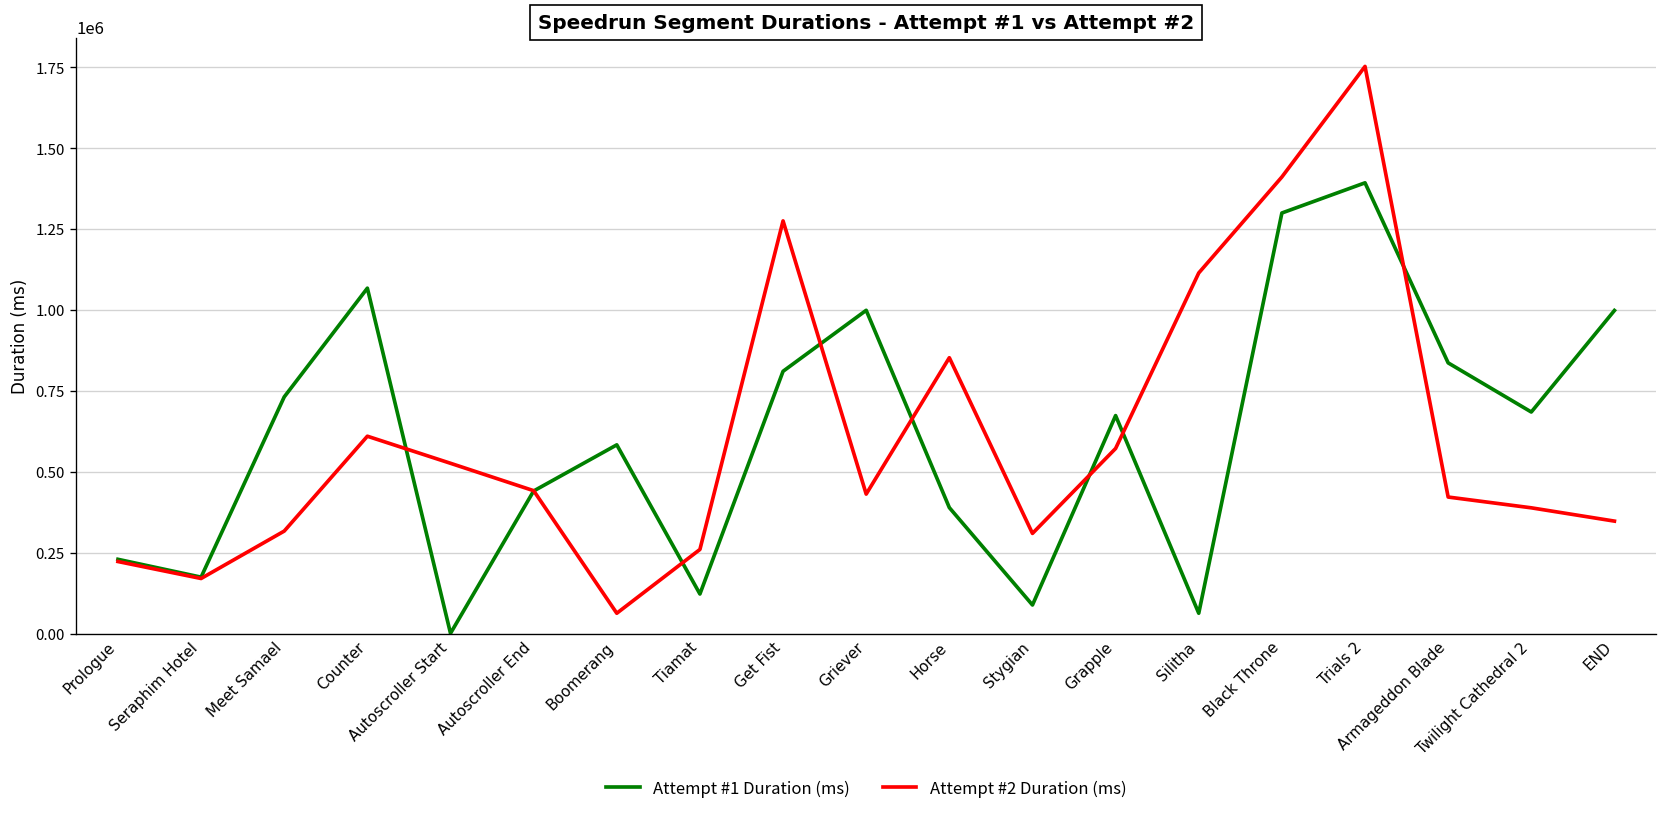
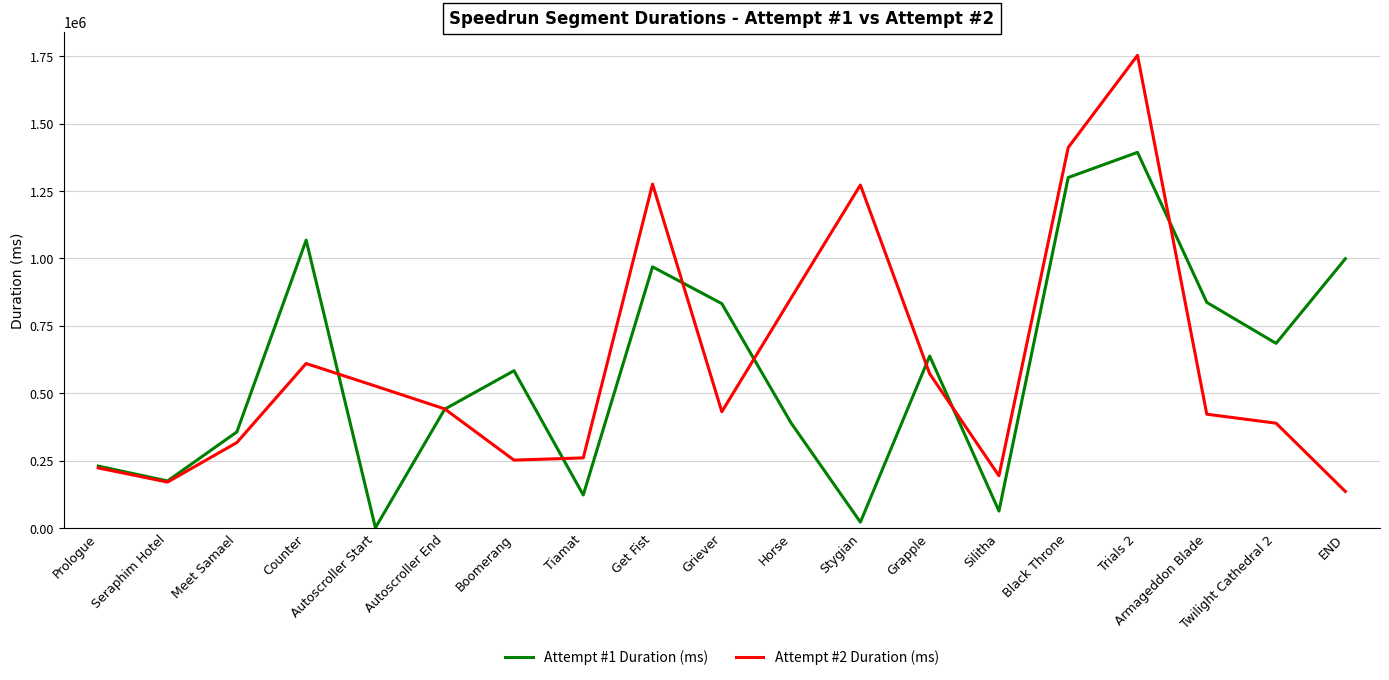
Attempt #1 Duration (ms), Meet Samael: 730000 -> 360000
Attempt #2 Duration (ms), Boomerang: 60000 -> 250000
Attempt #1 Duration (ms), Get Fist: 810000 -> 970000
Attempt #1 Duration (ms), Griever: 1000000 -> 830000
Attempt #1 Duration (ms), Stygian: 90000 -> 20000
Attempt #2 Duration (ms), Stygian: 310000 -> 1270000
Attempt #1 Duration (ms), Grapple: 670000 -> 640000
Attempt #2 Duration (ms), Silitha: 1110000 -> 190000
Attempt #2 Duration (ms), END: 350000 -> 140000
